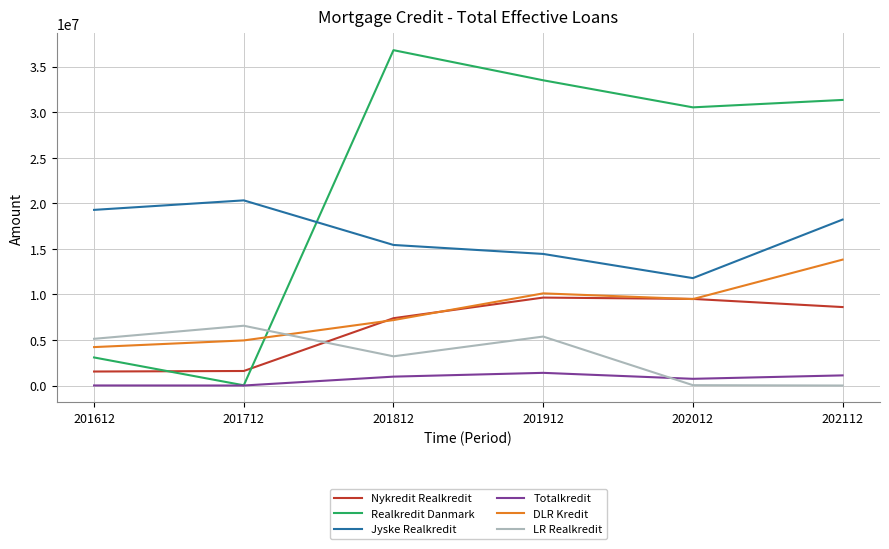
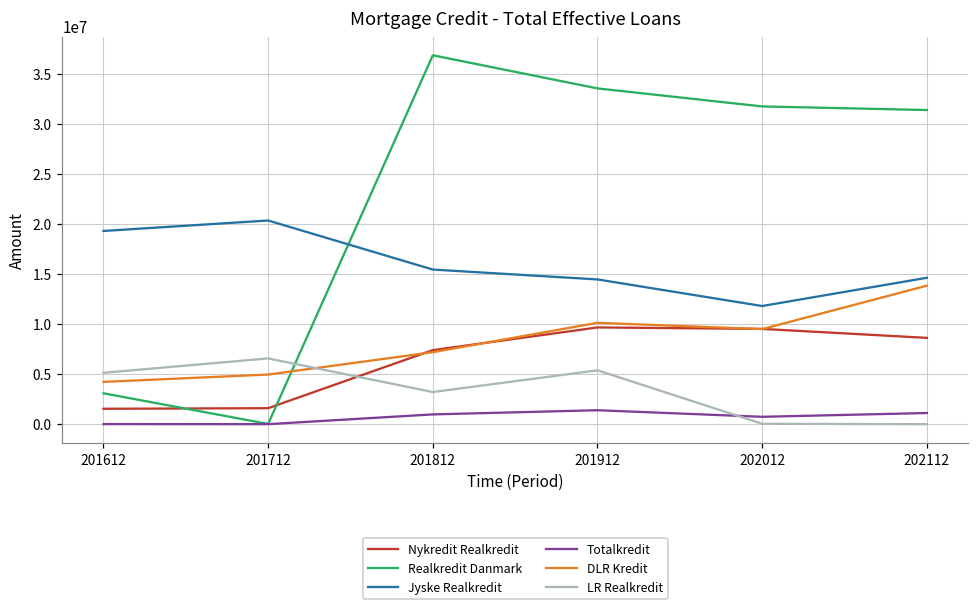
Realkredit Danmark, 202012: 31000000 -> 32000000
Jyske Realkredit, 202112: 18000000 -> 15000000
